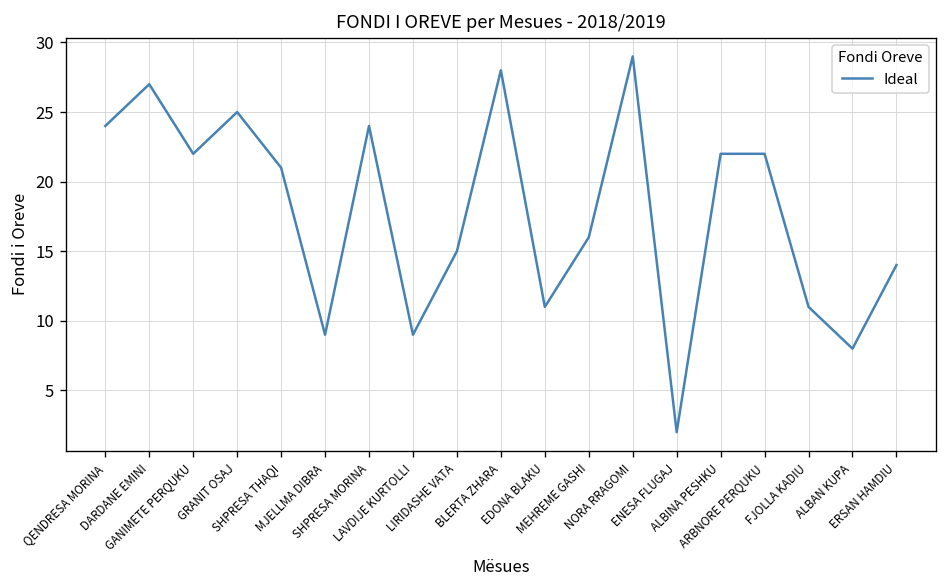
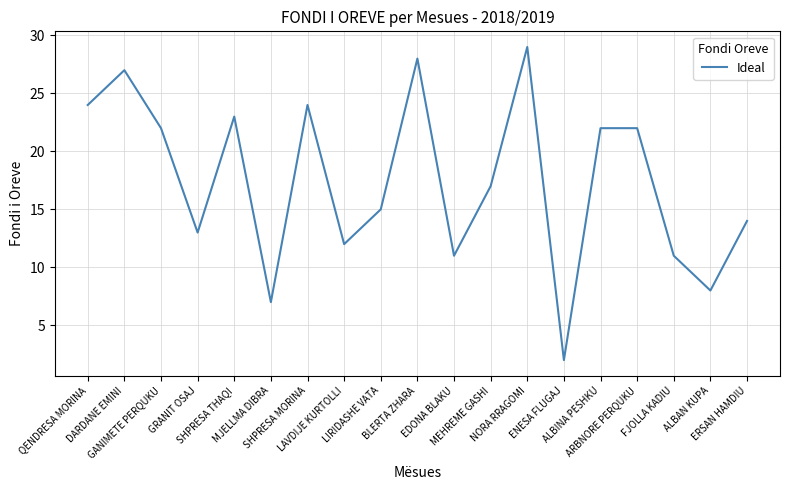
GRANIT OSAJ: 25 -> 13
SHPRESA THAQI: 21 -> 23
MJELLMA DIBRA: 9 -> 7
LAVDIJE KURTOLLI: 9 -> 12
MEHREME GASHI: 16 -> 17
